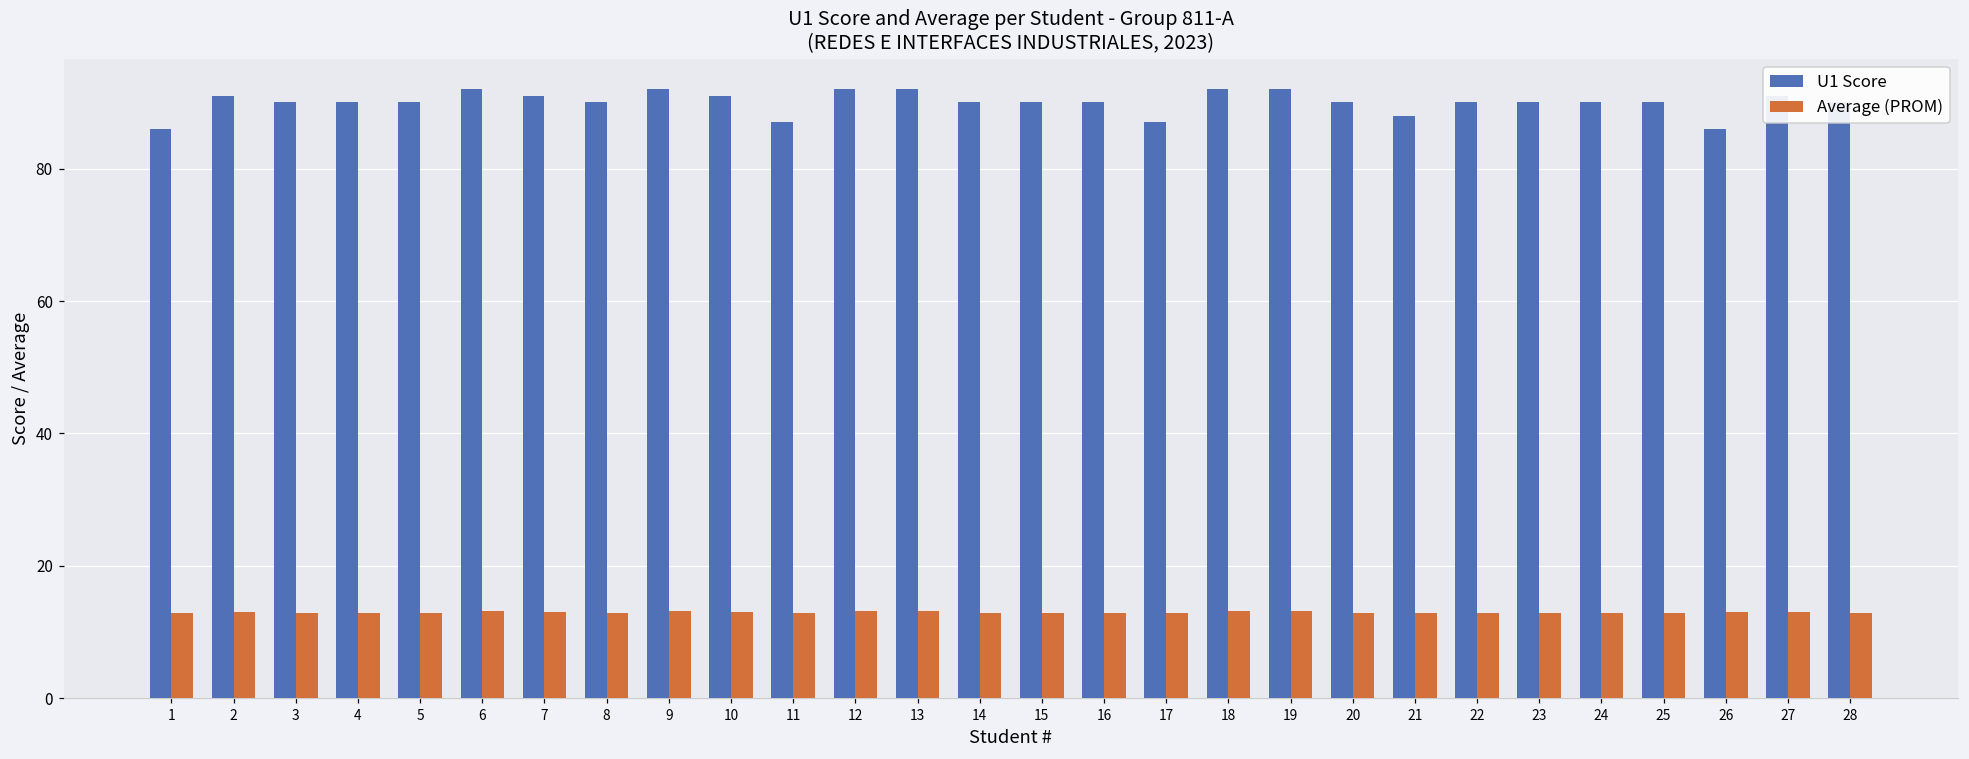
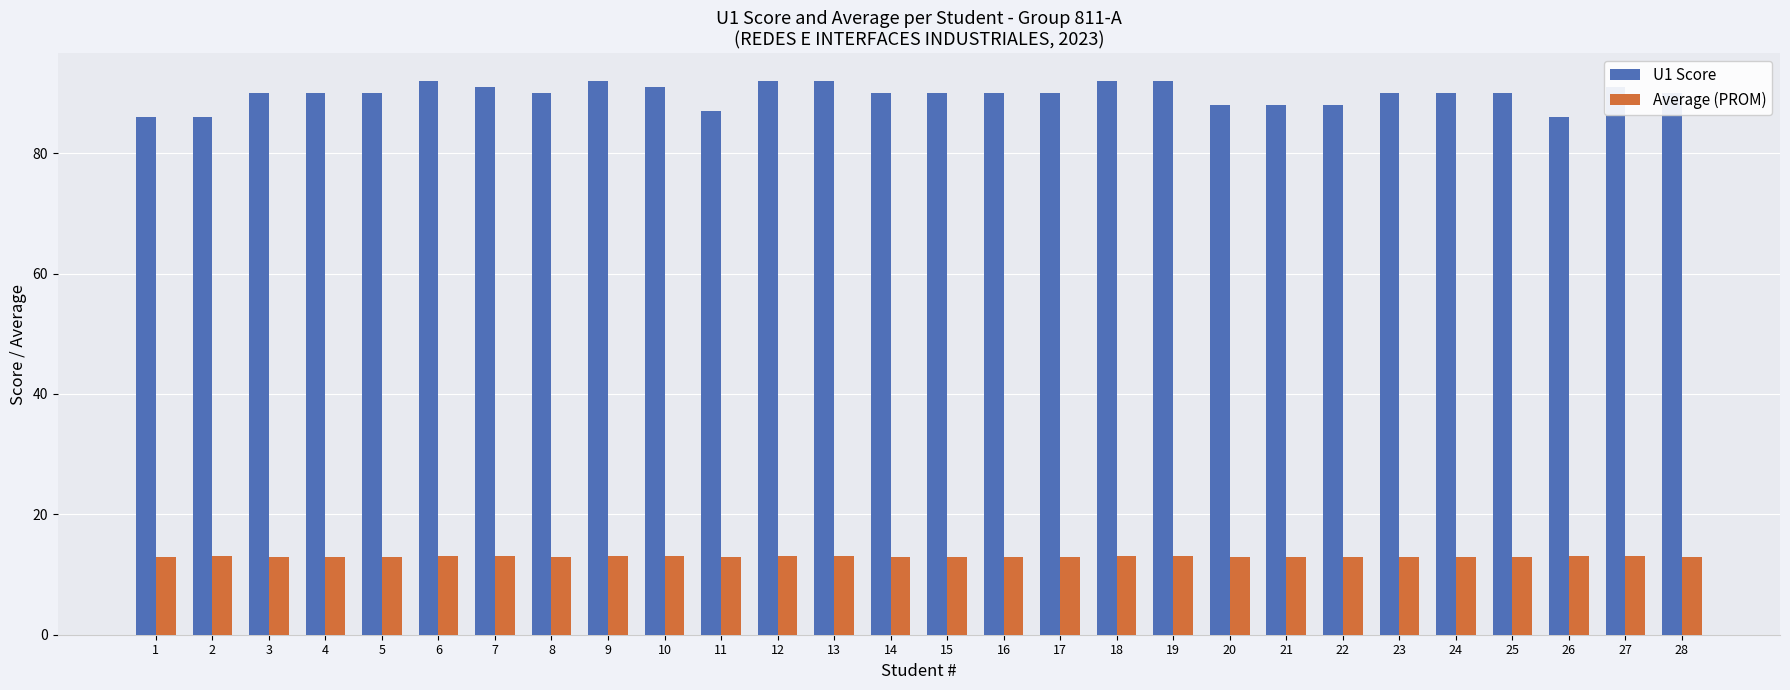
U1 Score, 2: 91 -> 86
U1 Score, 17: 87 -> 90
U1 Score, 20: 90 -> 88
U1 Score, 22: 90 -> 88
